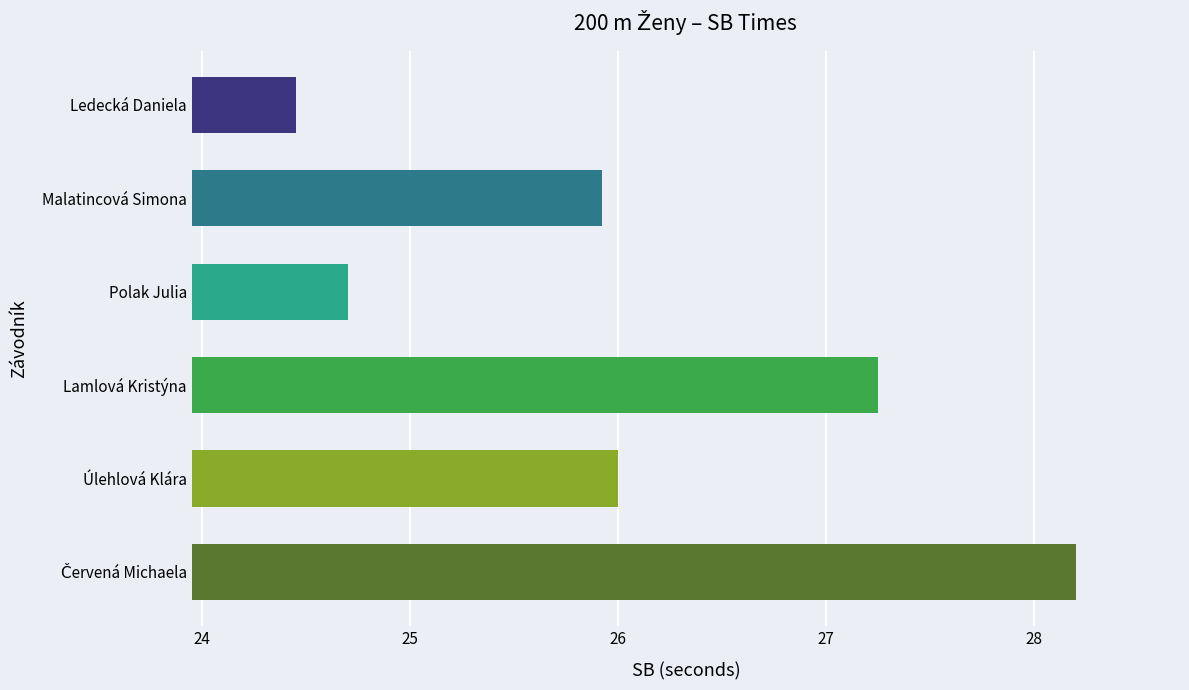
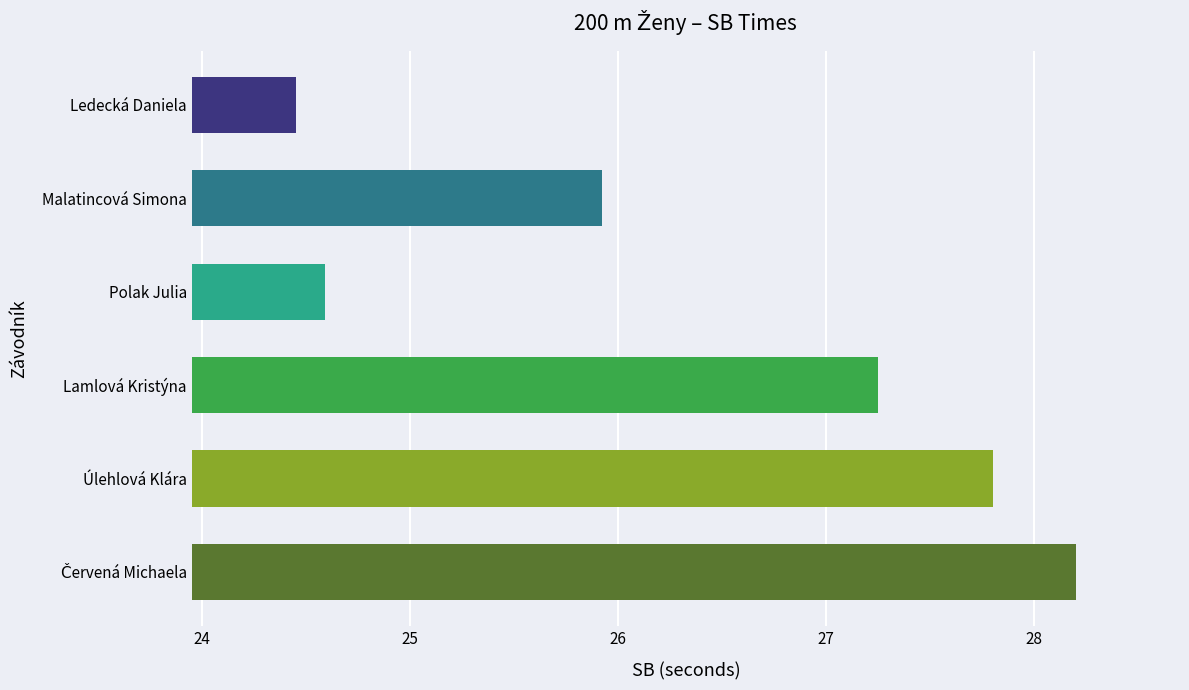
Polak Julia: 24.70 -> 24.59
Úlehlová Klára: 26.0 -> 27.8
